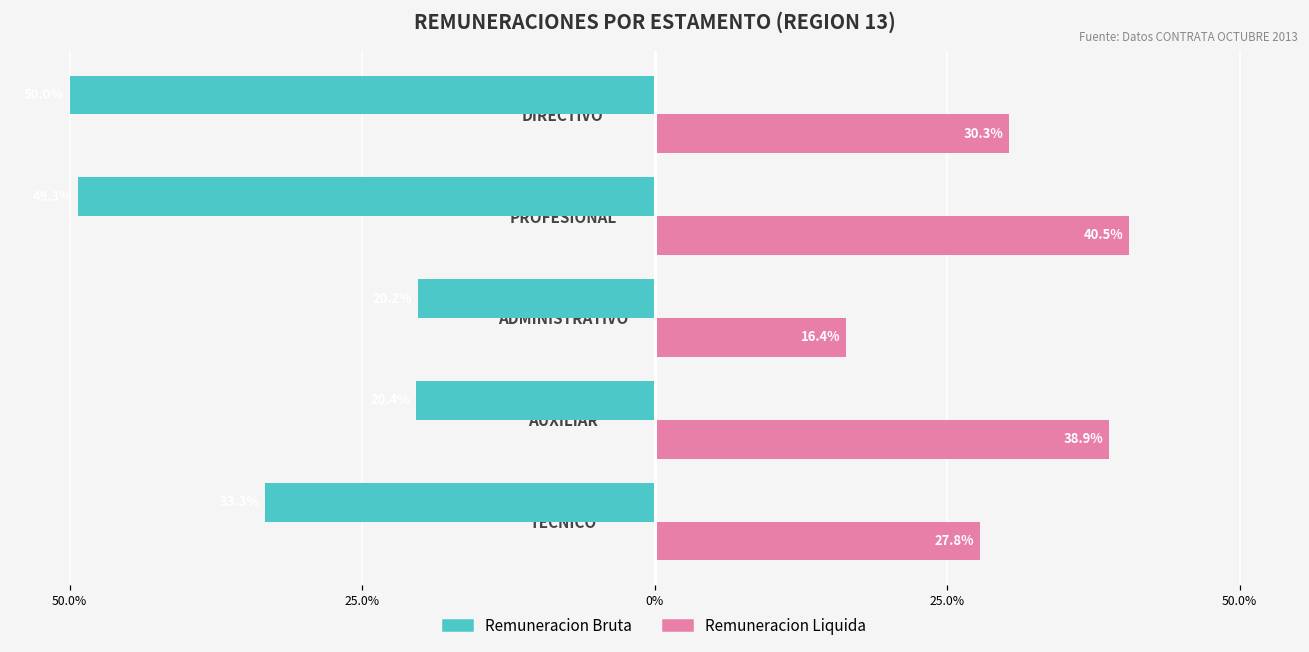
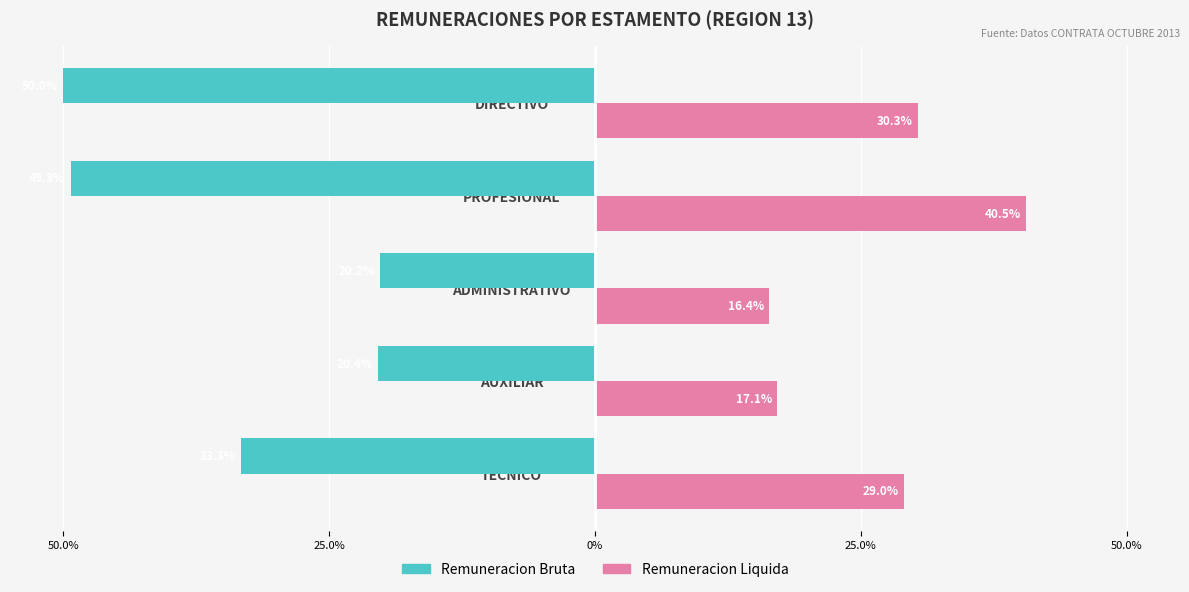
Remuneracion Liquida, AUXILIAR: 38.9% -> 17.1%
Remuneracion Liquida, TECNICO: 27.8% -> 29.0%
